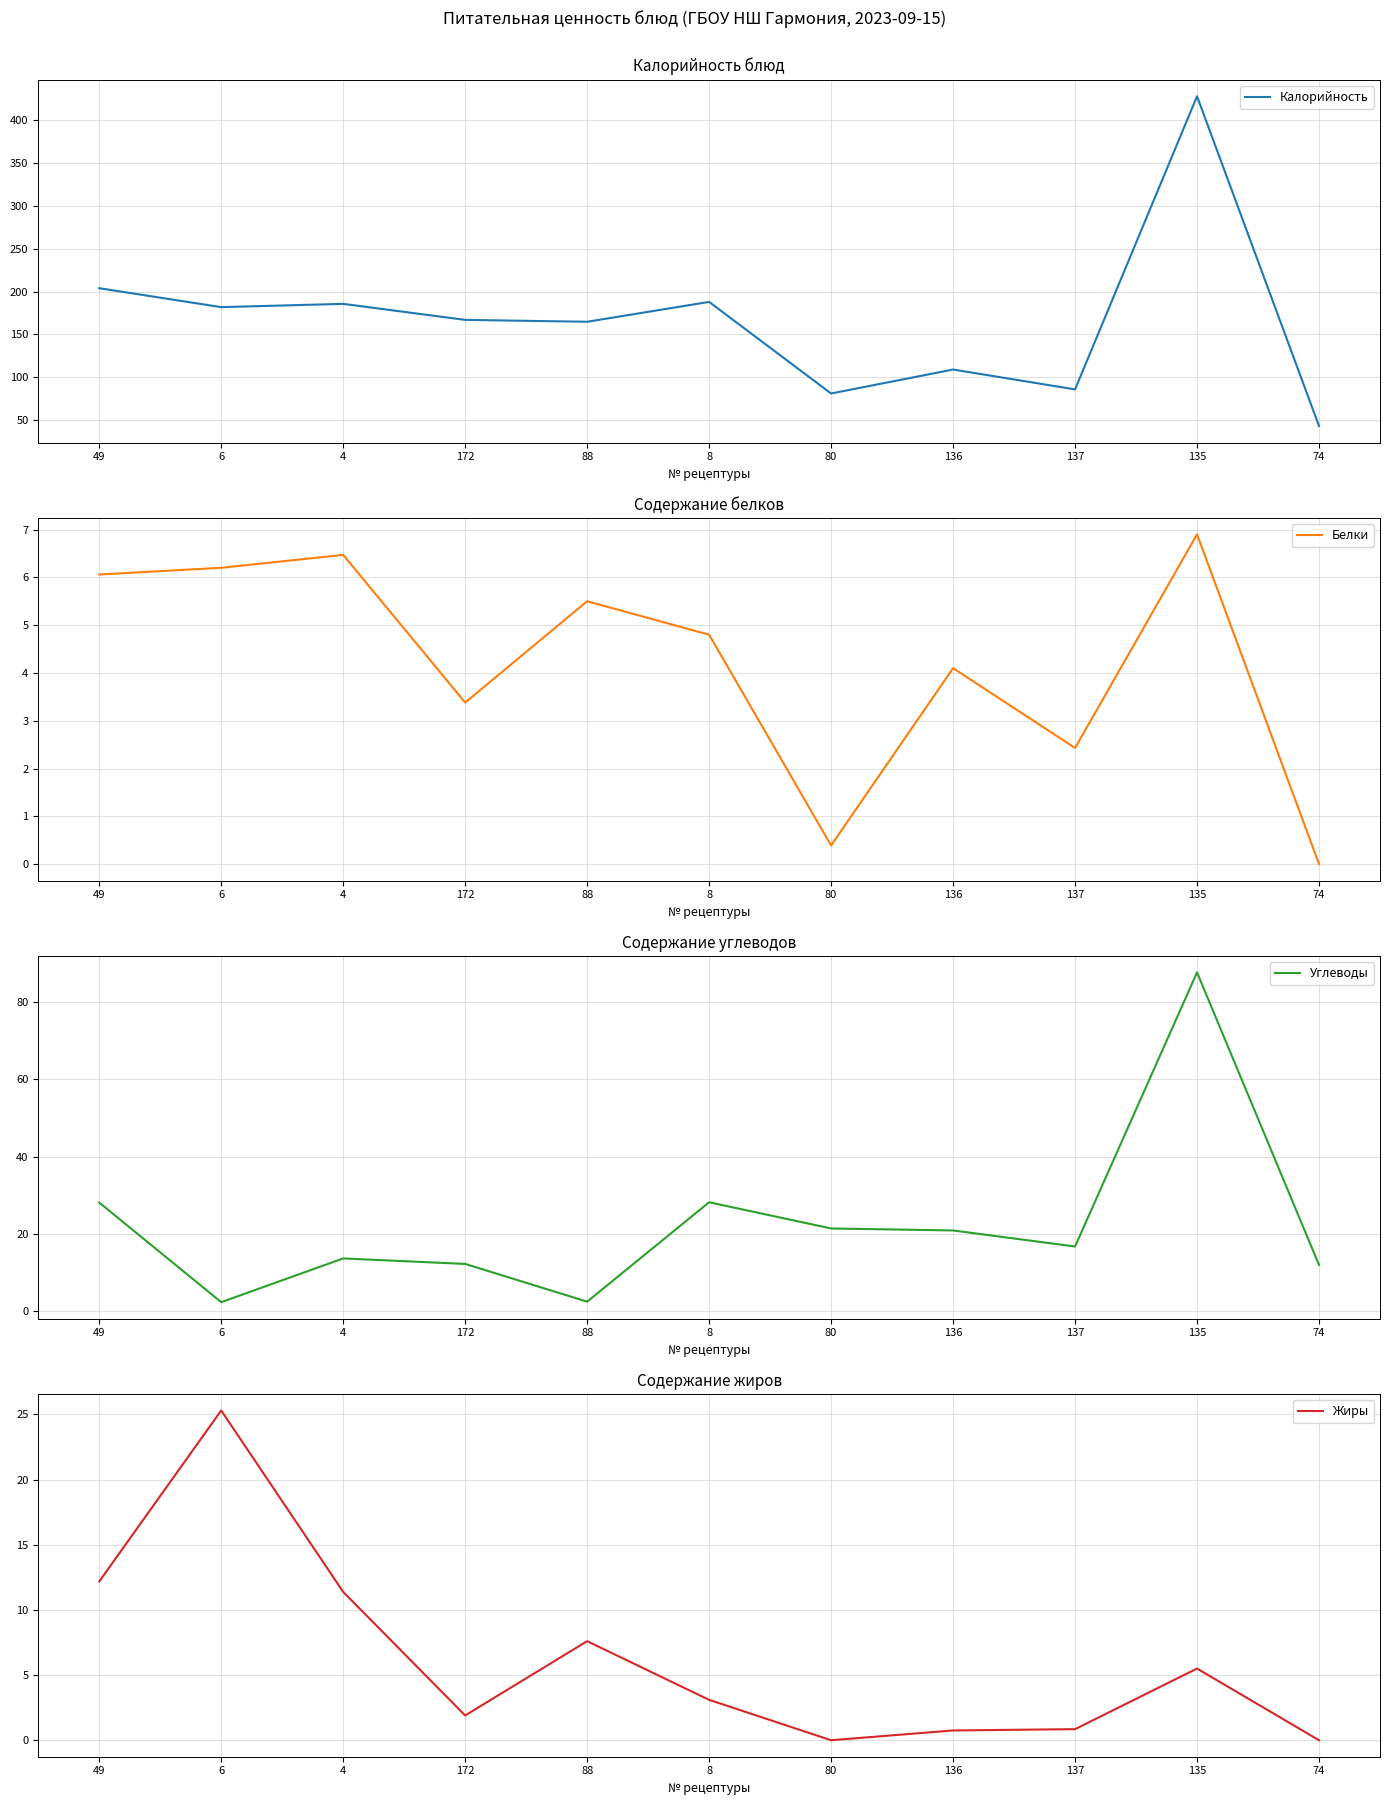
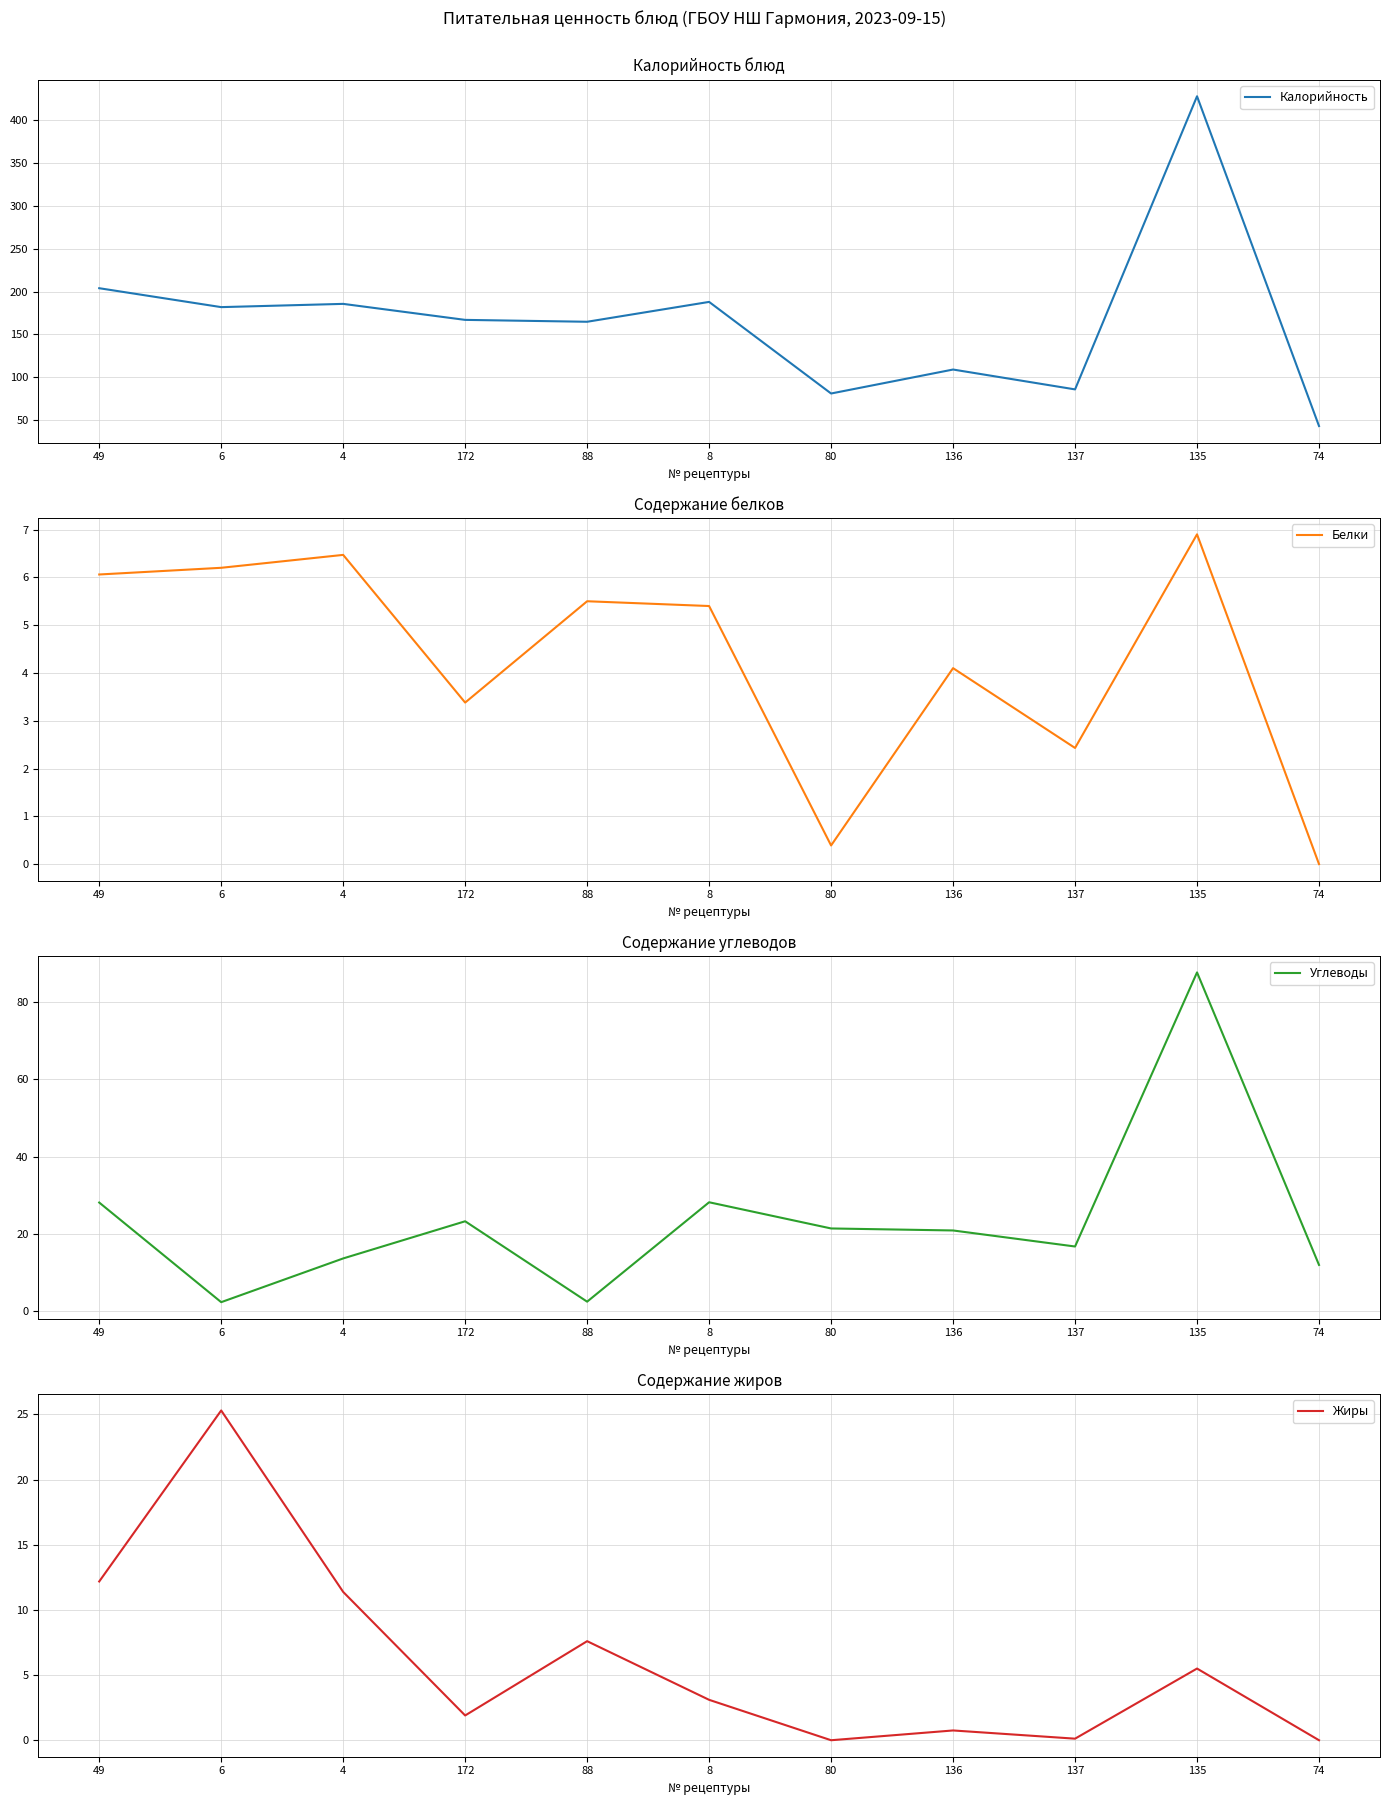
Содержание белков, 8: 4.8 -> 5.4
Содержание углеводов, 172: 12 -> 23
Содержание жиров, 137: 0.9 -> 0.1
